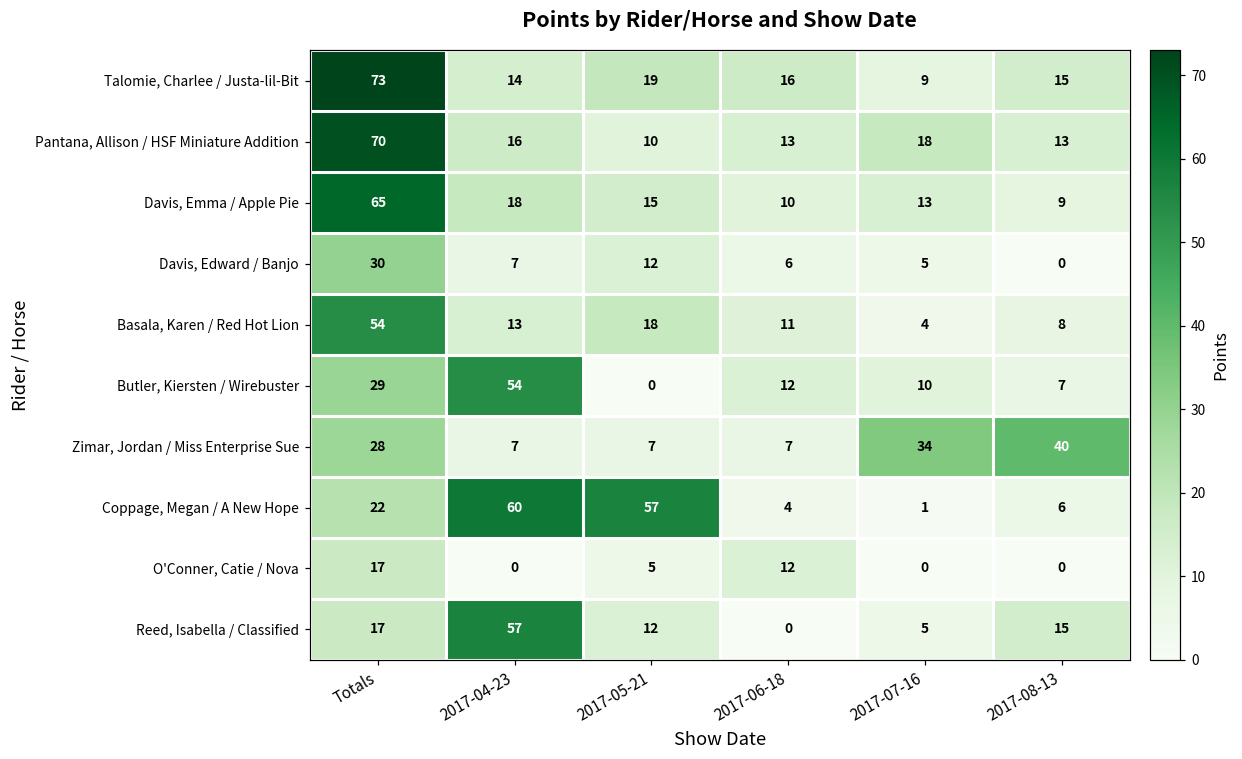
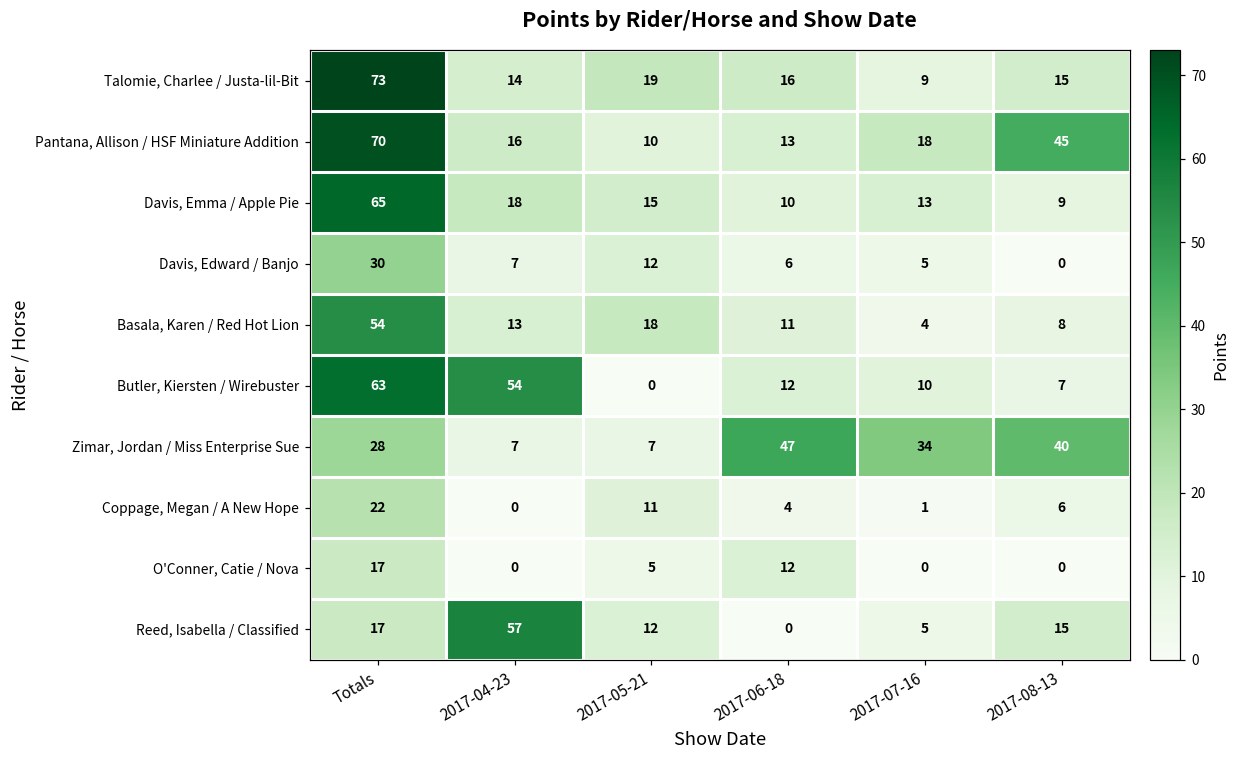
Pantana, Allison / HSF Miniature Addition, 2017-08-13: 13 -> 45
Butler, Kiersten / Wirebuster, Totals: 29 -> 63
Zimar, Jordan / Miss Enterprise Sue, 2017-06-18: 7 -> 47
Coppage, Megan / A New Hope, 2017-04-23: 60 -> 0
Coppage, Megan / A New Hope, 2017-05-21: 57 -> 11
